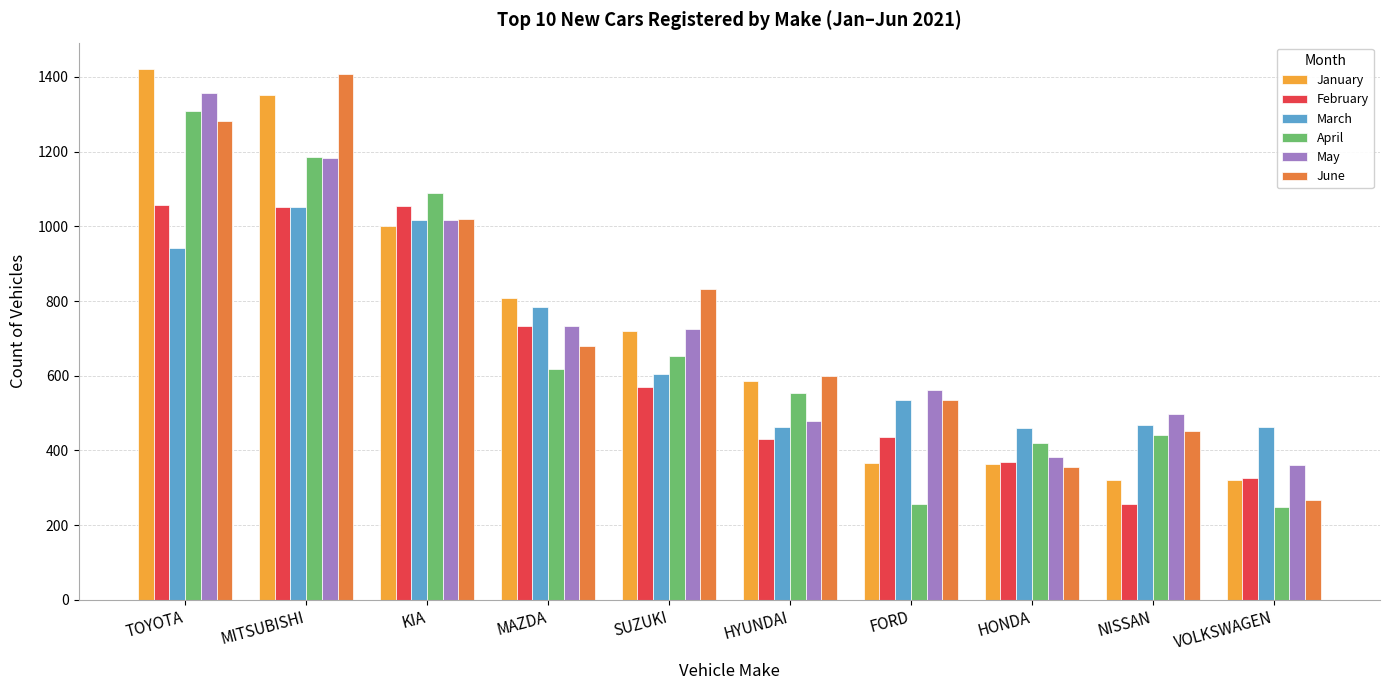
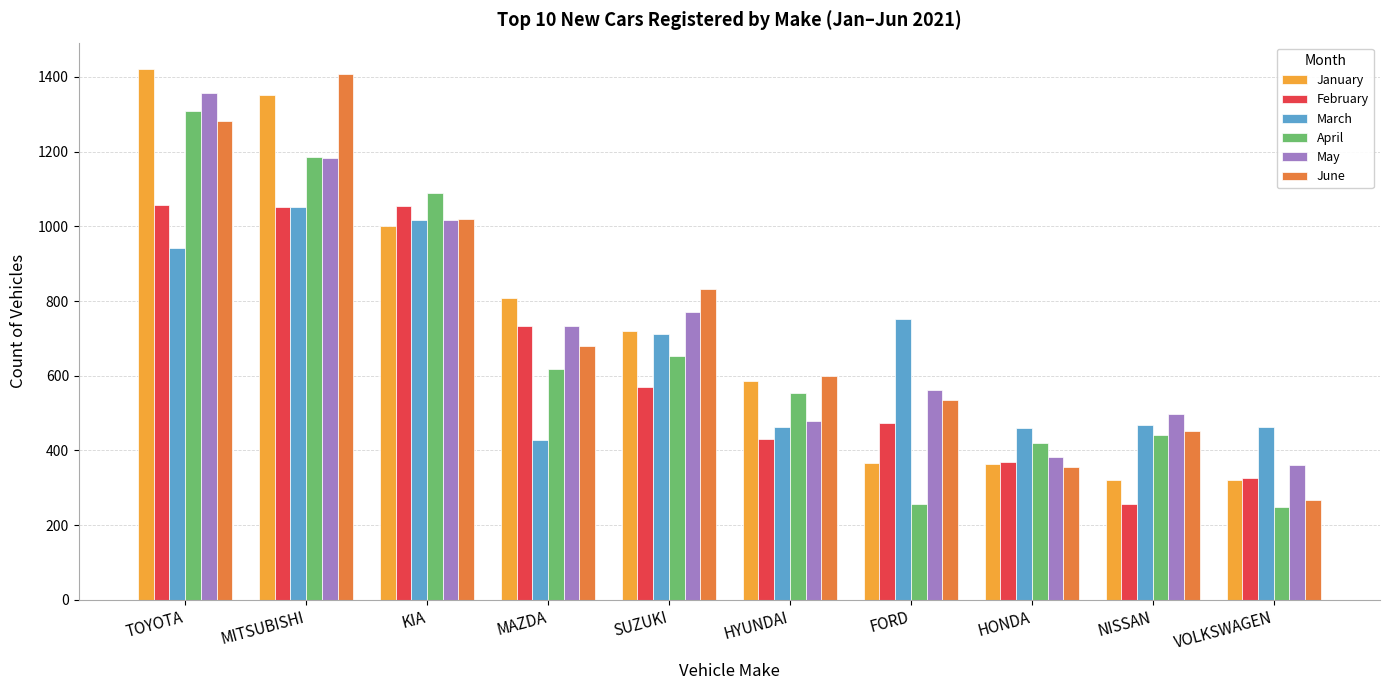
March, MAZDA: 790 -> 430
March, SUZUKI: 600 -> 710
May, SUZUKI: 720 -> 770
February, FORD: 440 -> 470
March, FORD: 540 -> 750
